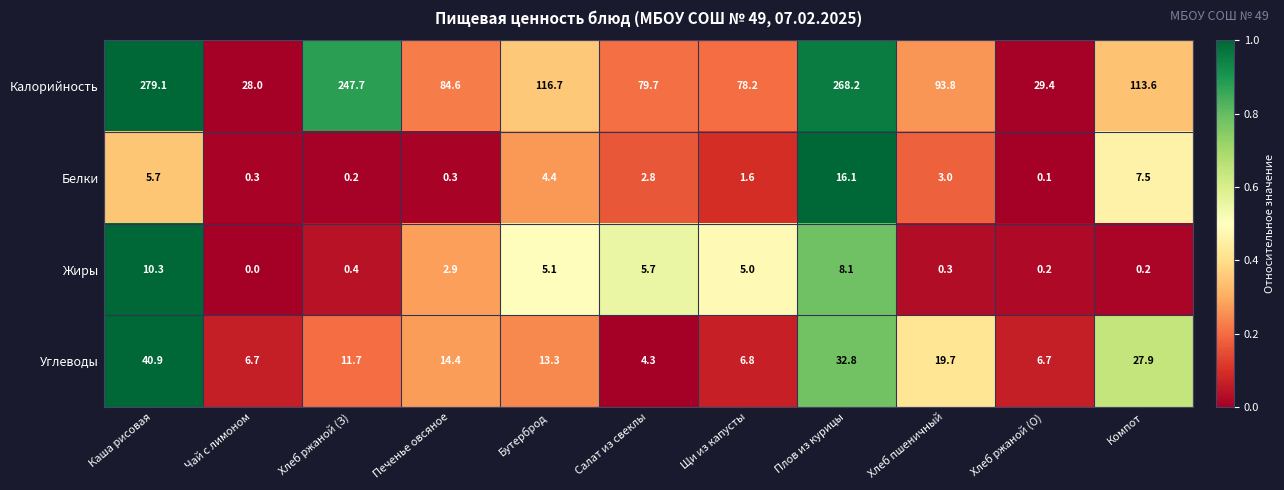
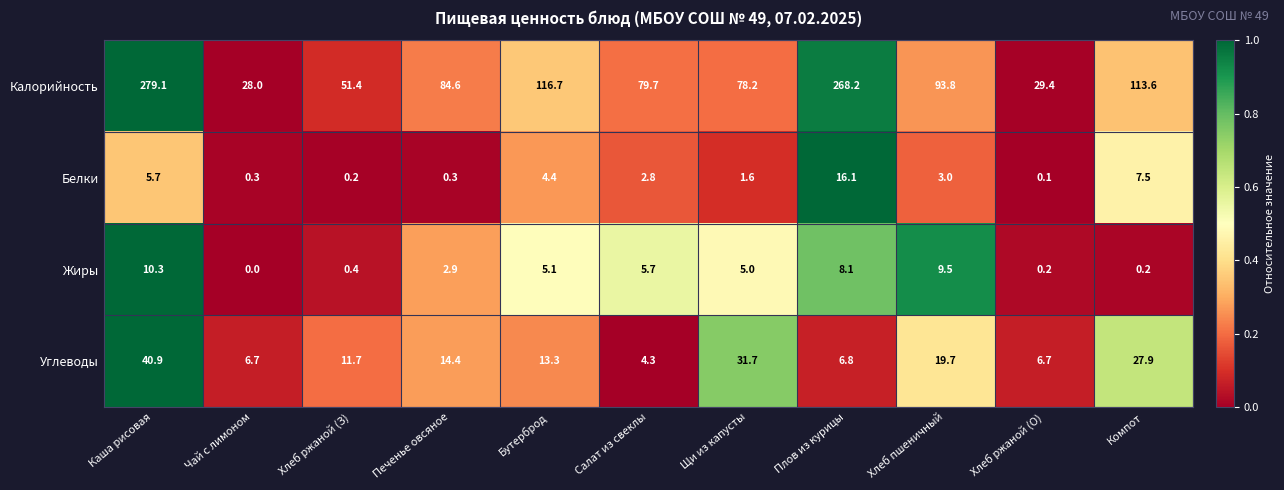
Калорийность, Хлеб ржаной (З): 247.7 -> 51.4
Жиры, Хлеб пшеничный: 0.3 -> 9.5
Углеводы, Щи из капусты: 6.8 -> 31.7
Углеводы, Плов из курицы: 32.8 -> 6.8
